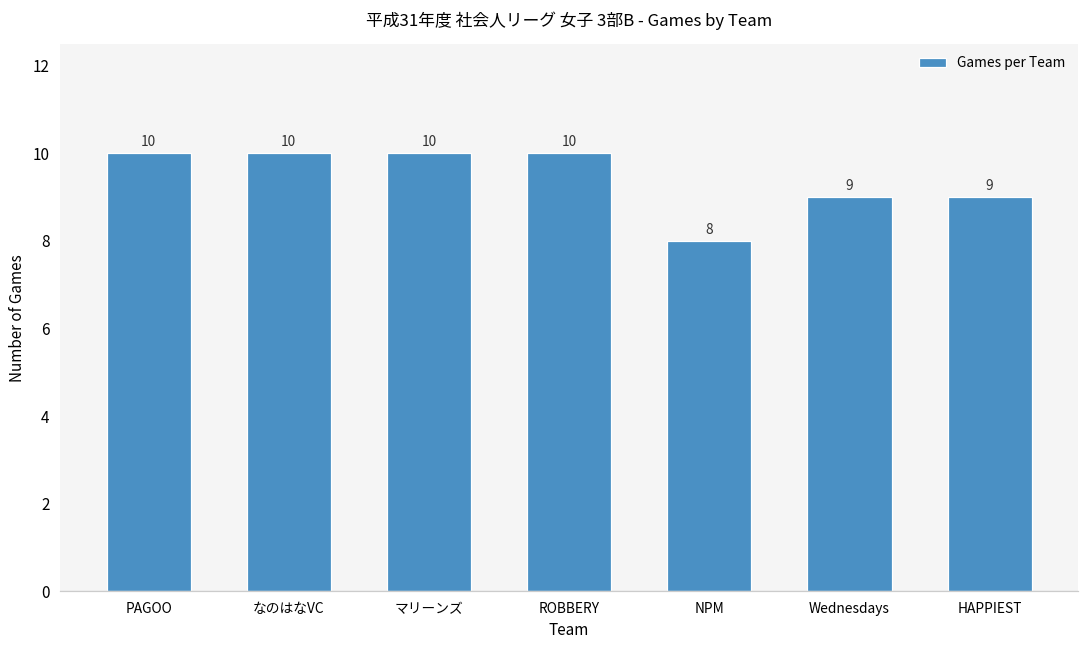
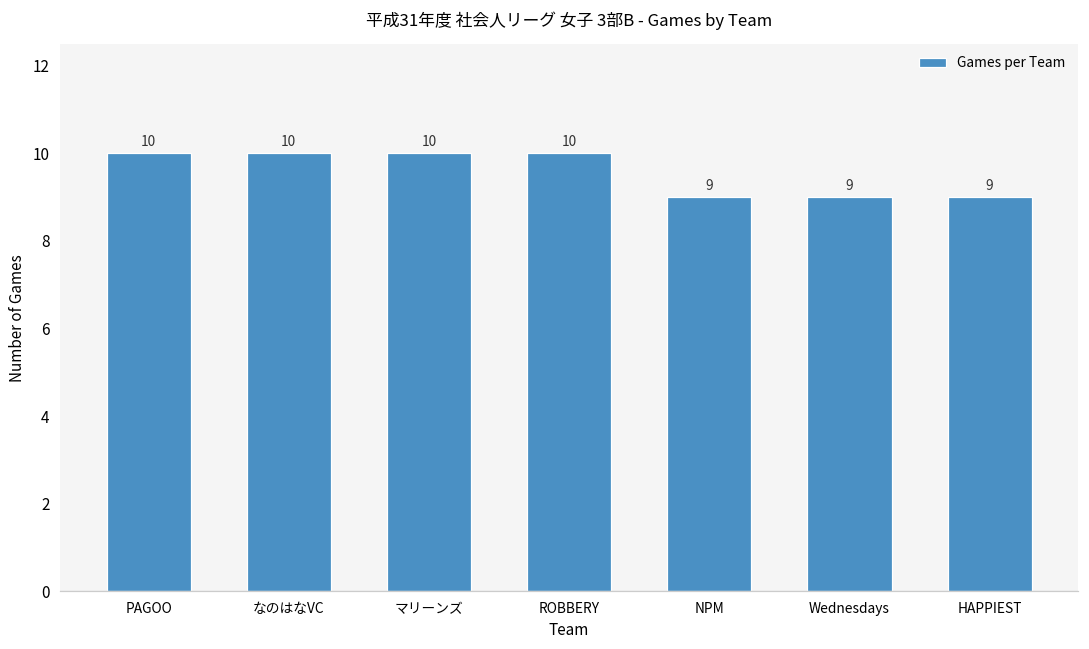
NPM: 8 -> 9
